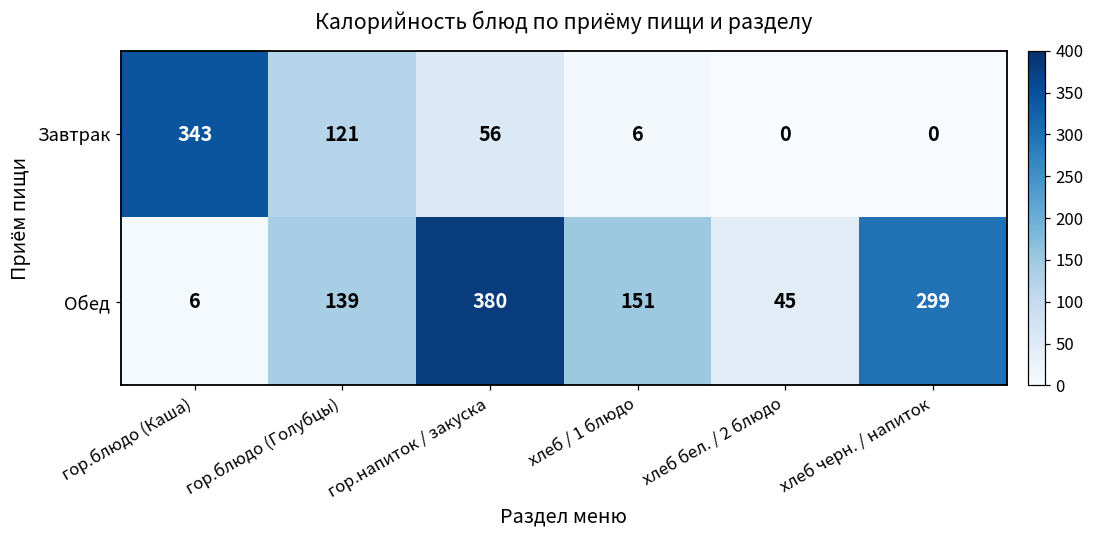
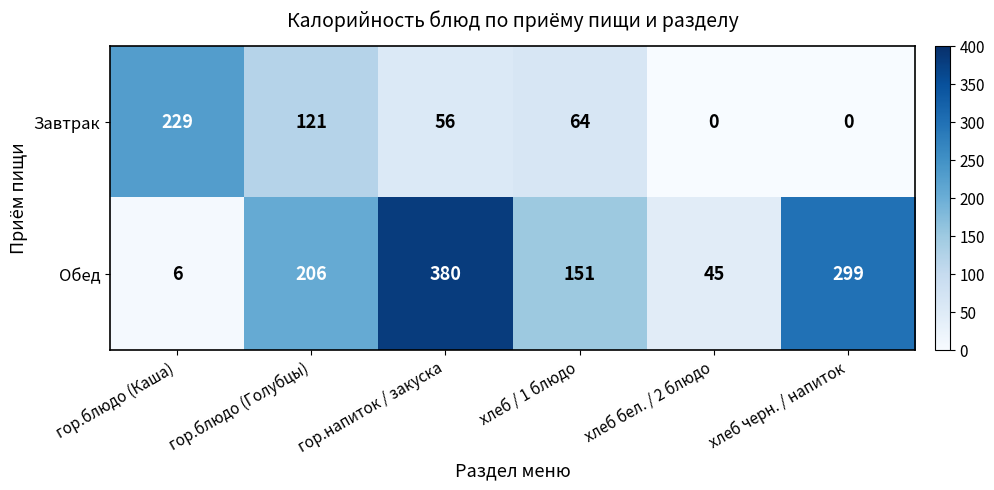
Завтрак, гор.блюдо (Каша): 343 -> 229
Завтрак, хлеб / 1 блюдо: 6 -> 64
Обед, гор.блюдо (Голубцы): 139 -> 206
